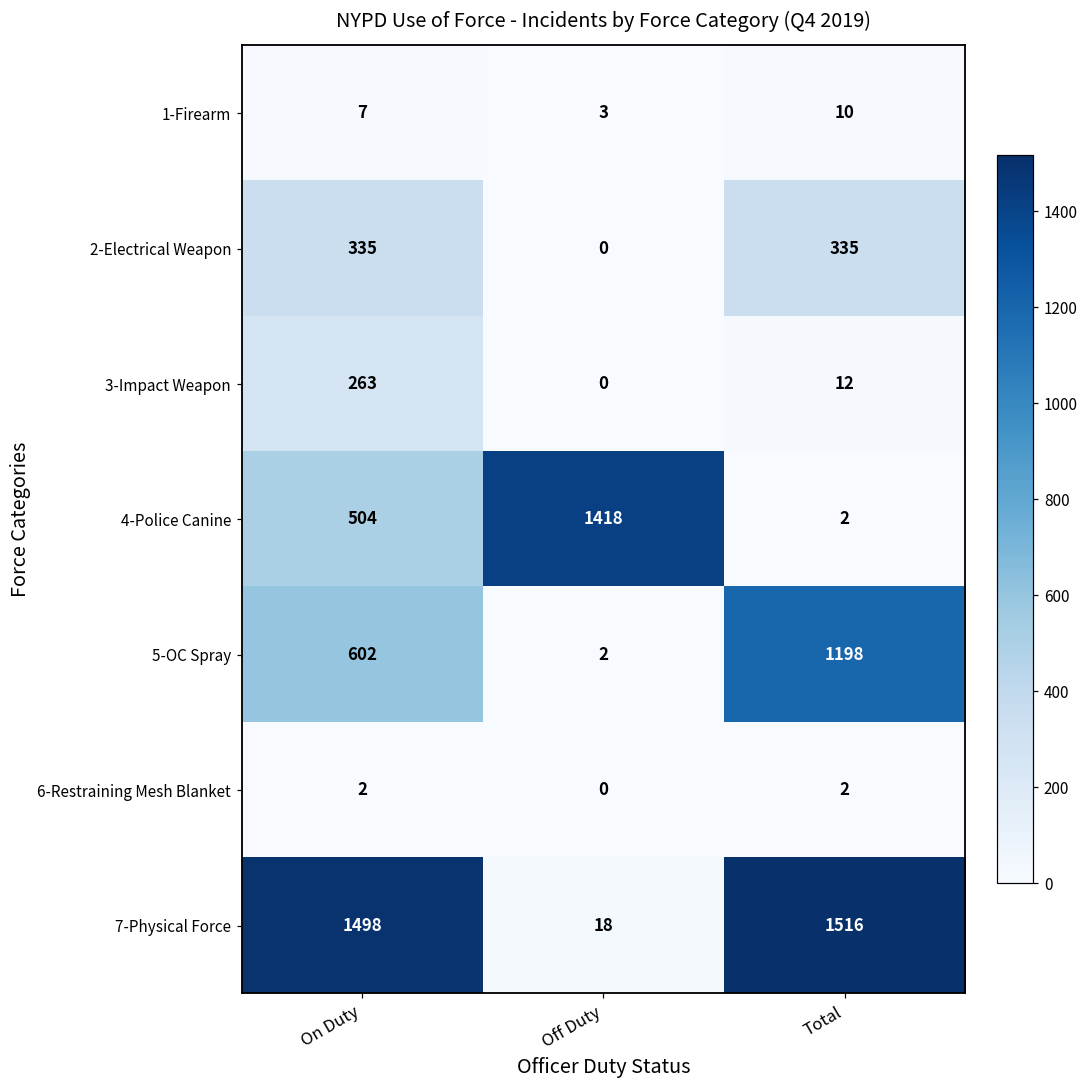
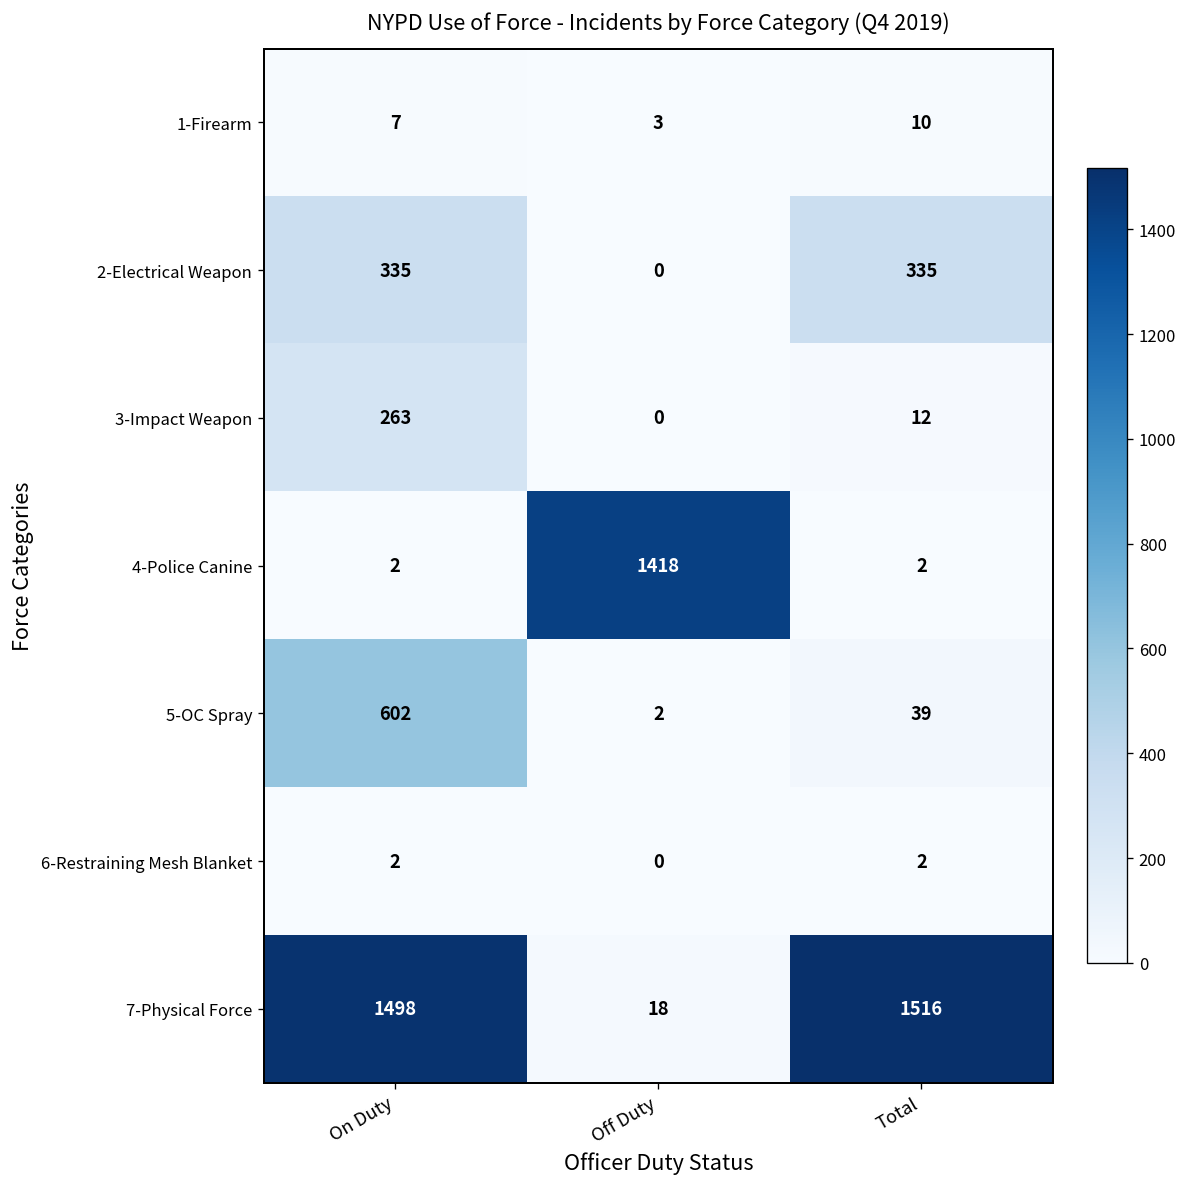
4-Police Canine, On Duty: 504 -> 2
5-OC Spray, Total: 1198 -> 39
